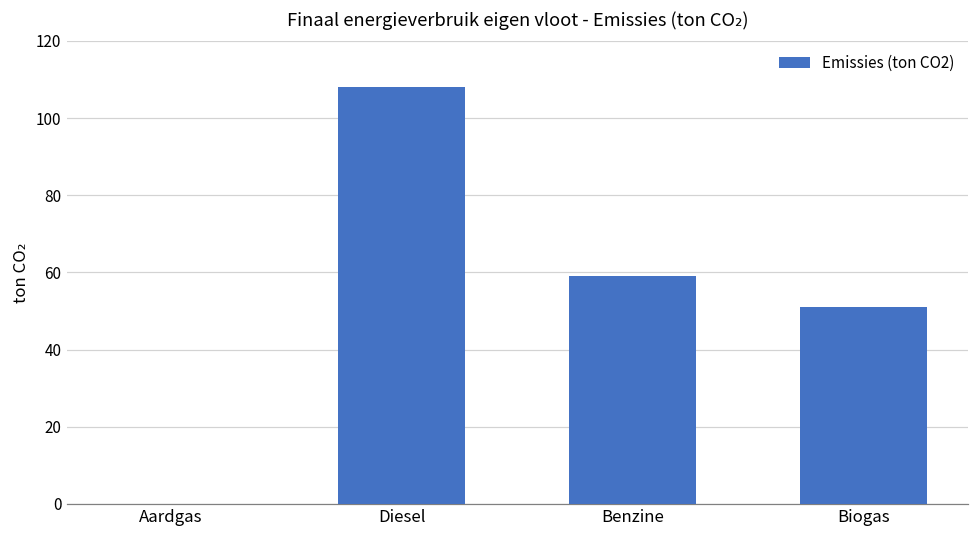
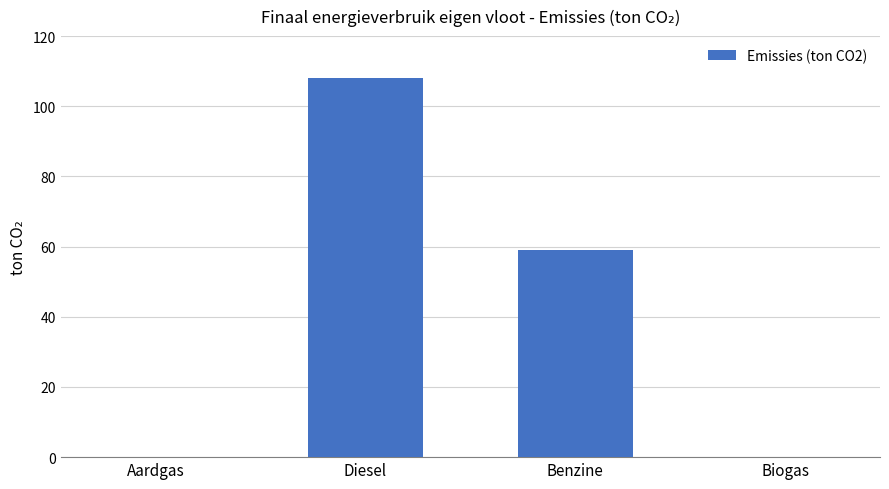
Biogas: 51 -> 0
